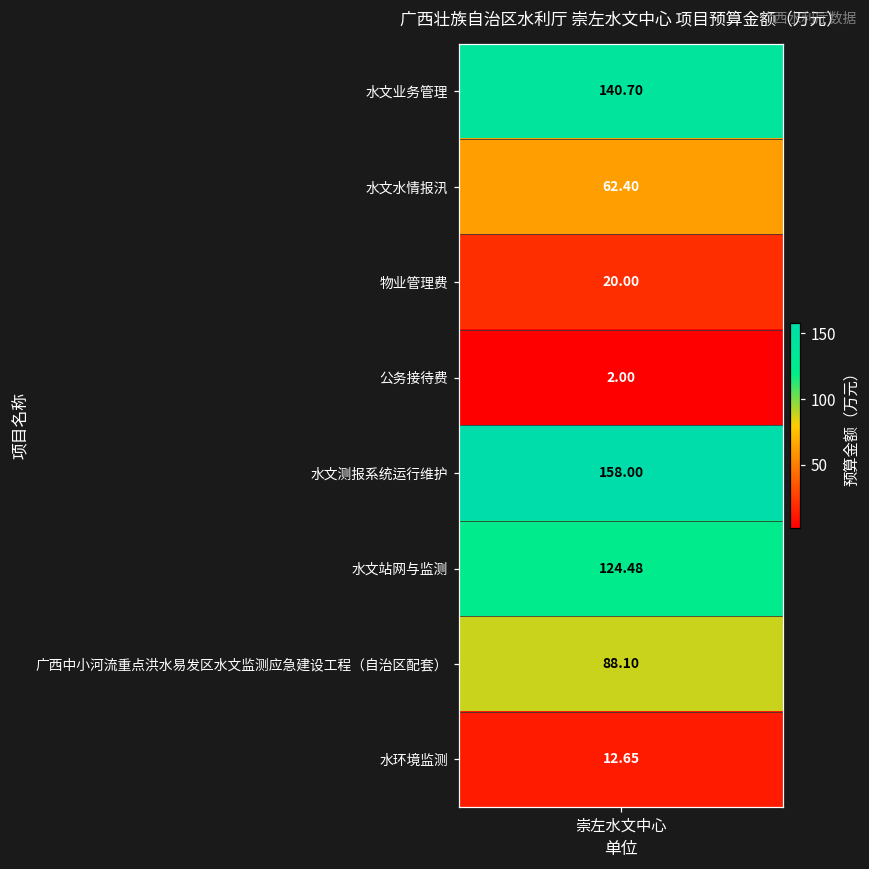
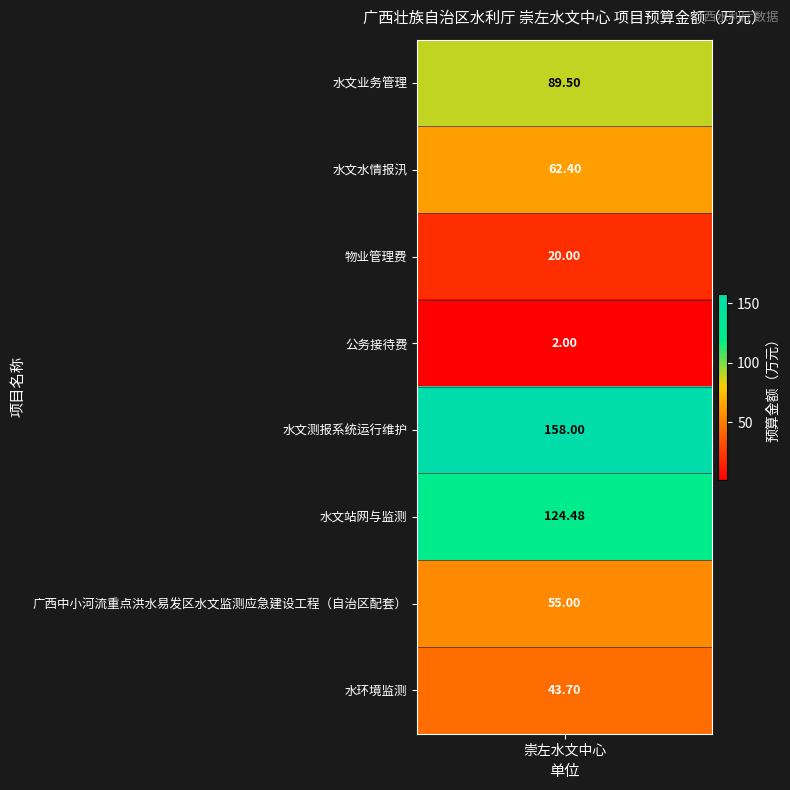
水文业务管理, 崇左水文中心: 140.70 -> 89.50
广西中小河流重点洪水易发区水文监测应急建设工程（自治区配套）, 崇左水文中心: 88.10 -> 55.00
水环境监测, 崇左水文中心: 12.65 -> 43.70
